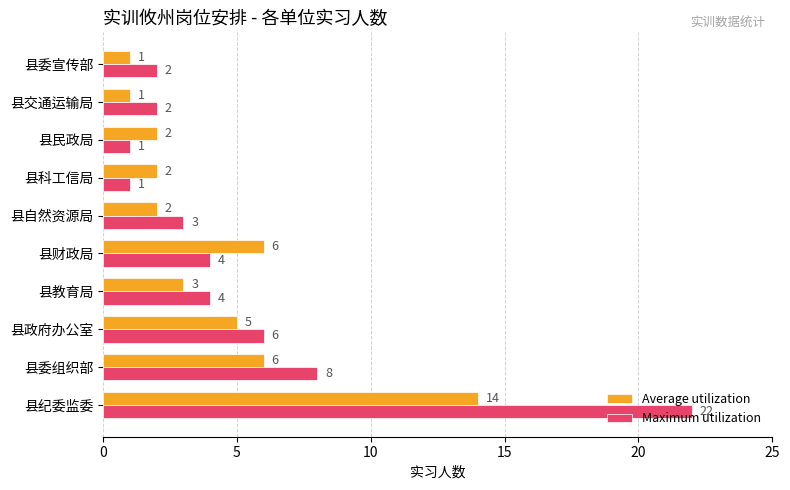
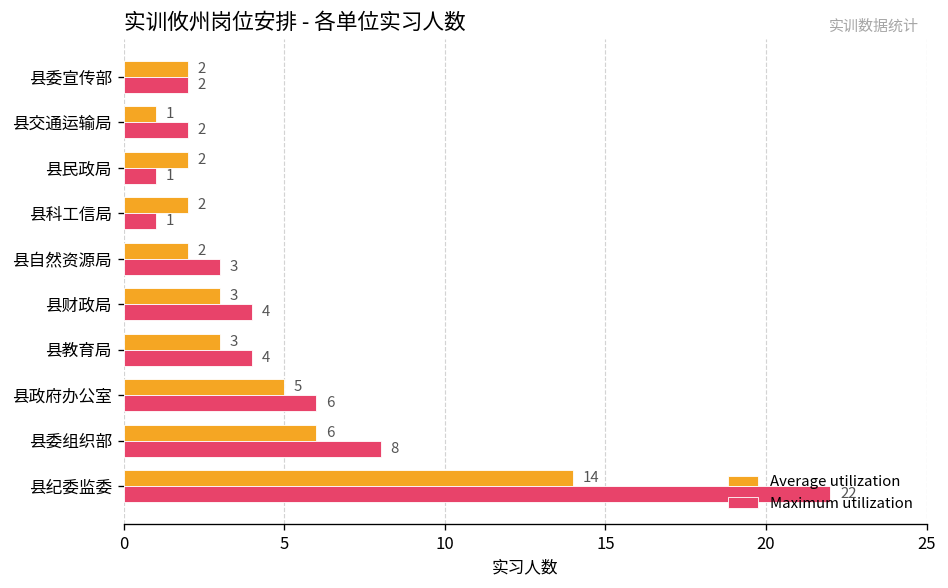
Average utilization, 县委宣传部: 1 -> 2
Average utilization, 县财政局: 6 -> 3
